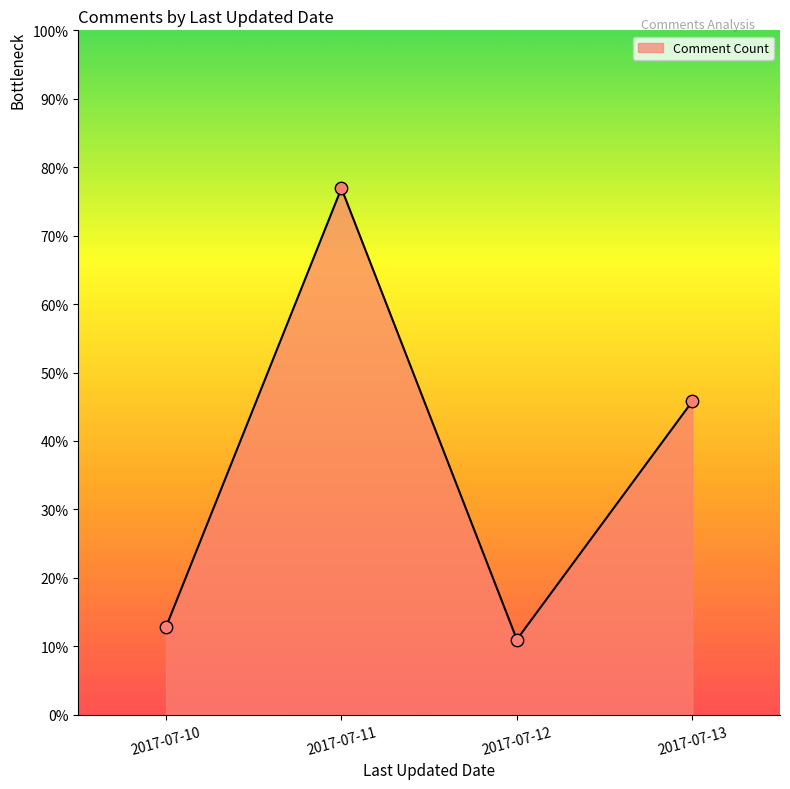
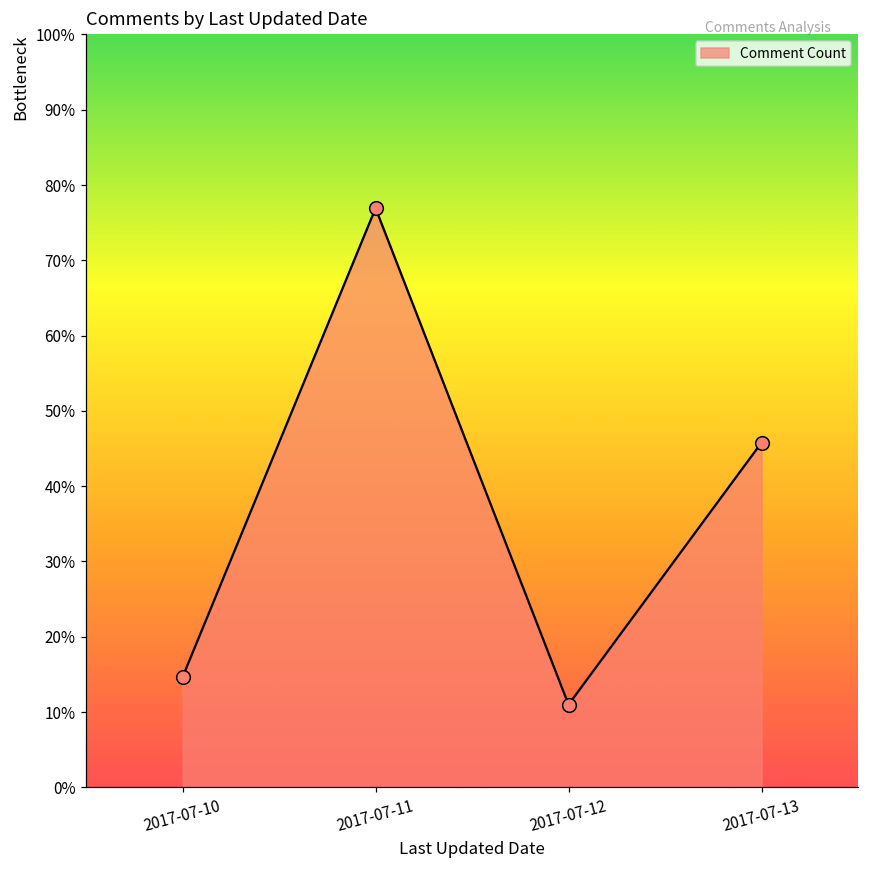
2017-07-10: 13% -> 15%
